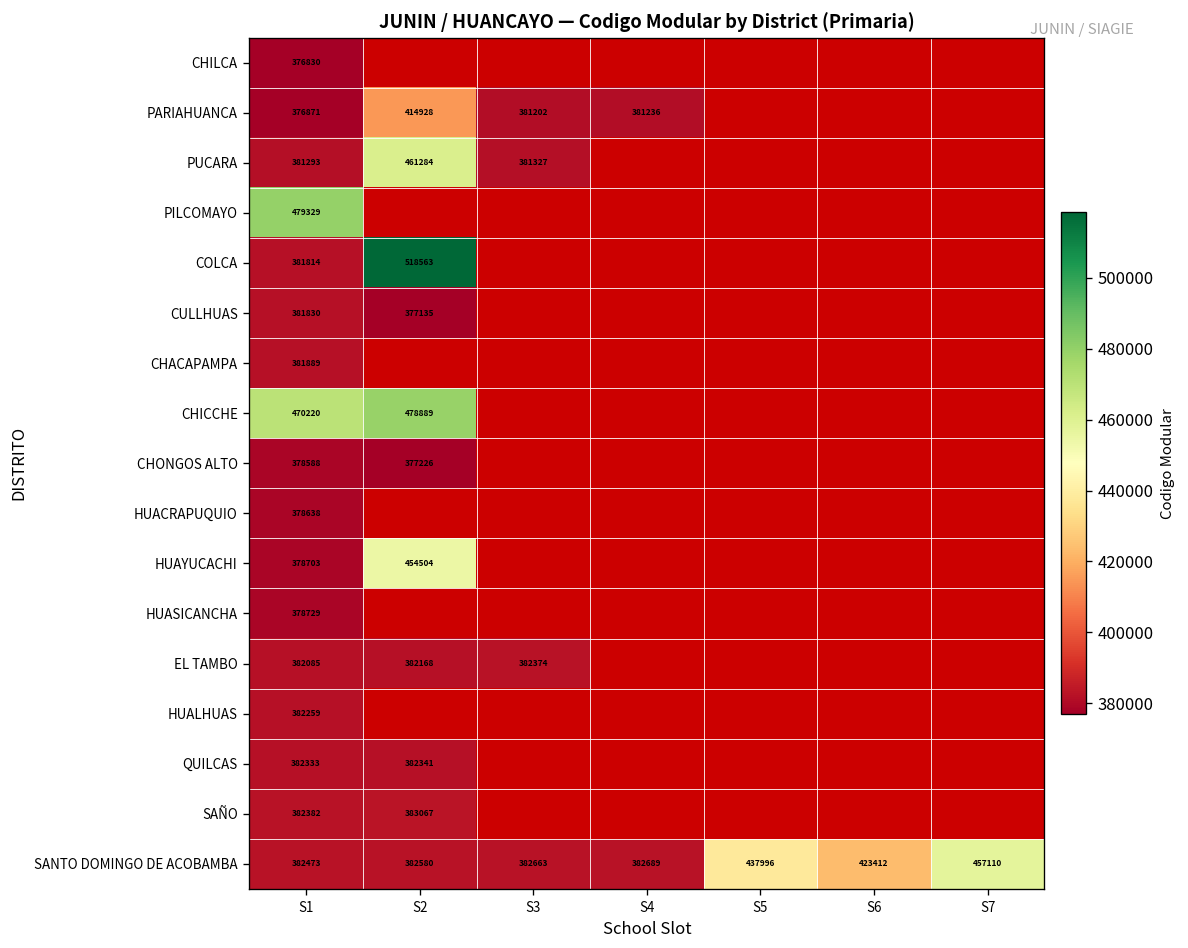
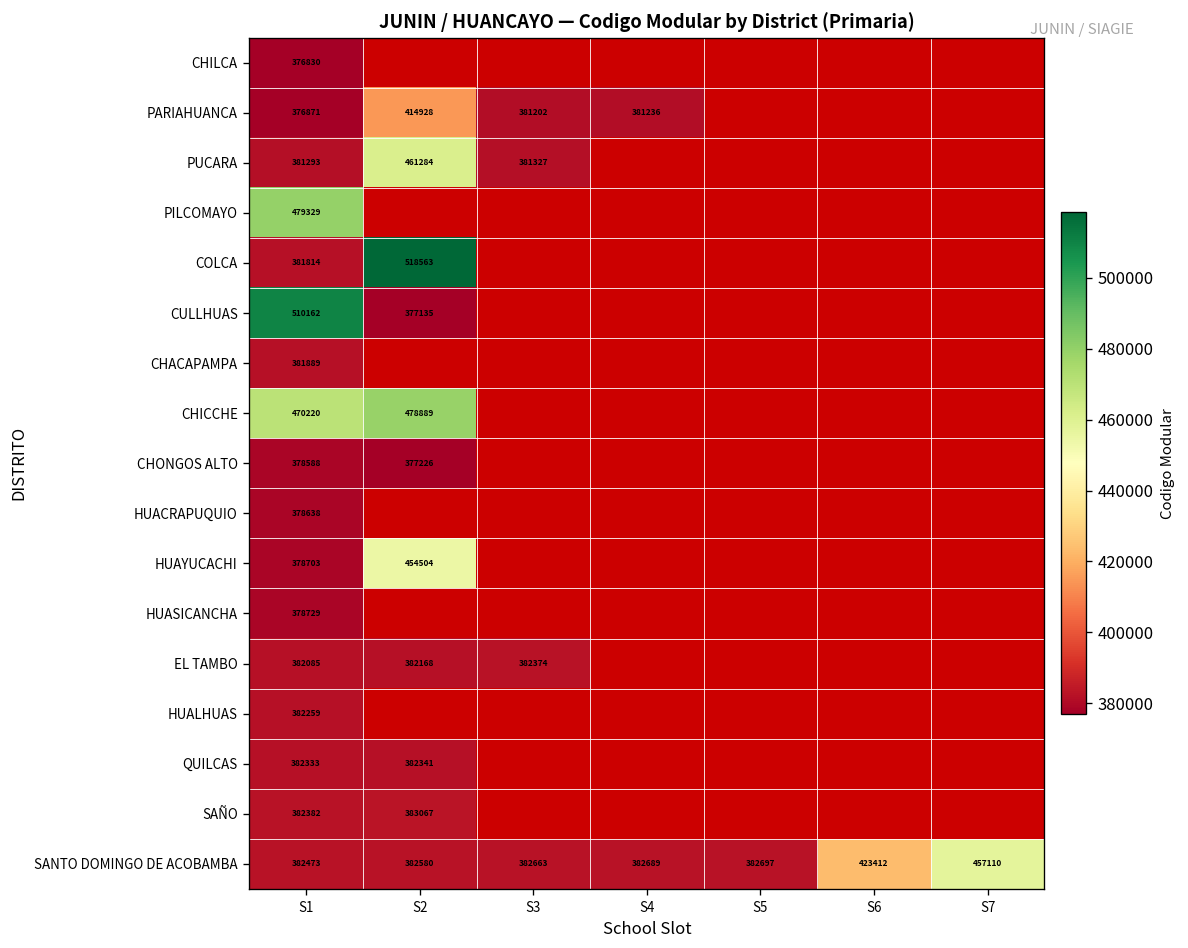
CULLHUAS, S1: 381830 -> 510162
SANTO DOMINGO DE ACOBAMBA, S5: 437996 -> 382697
